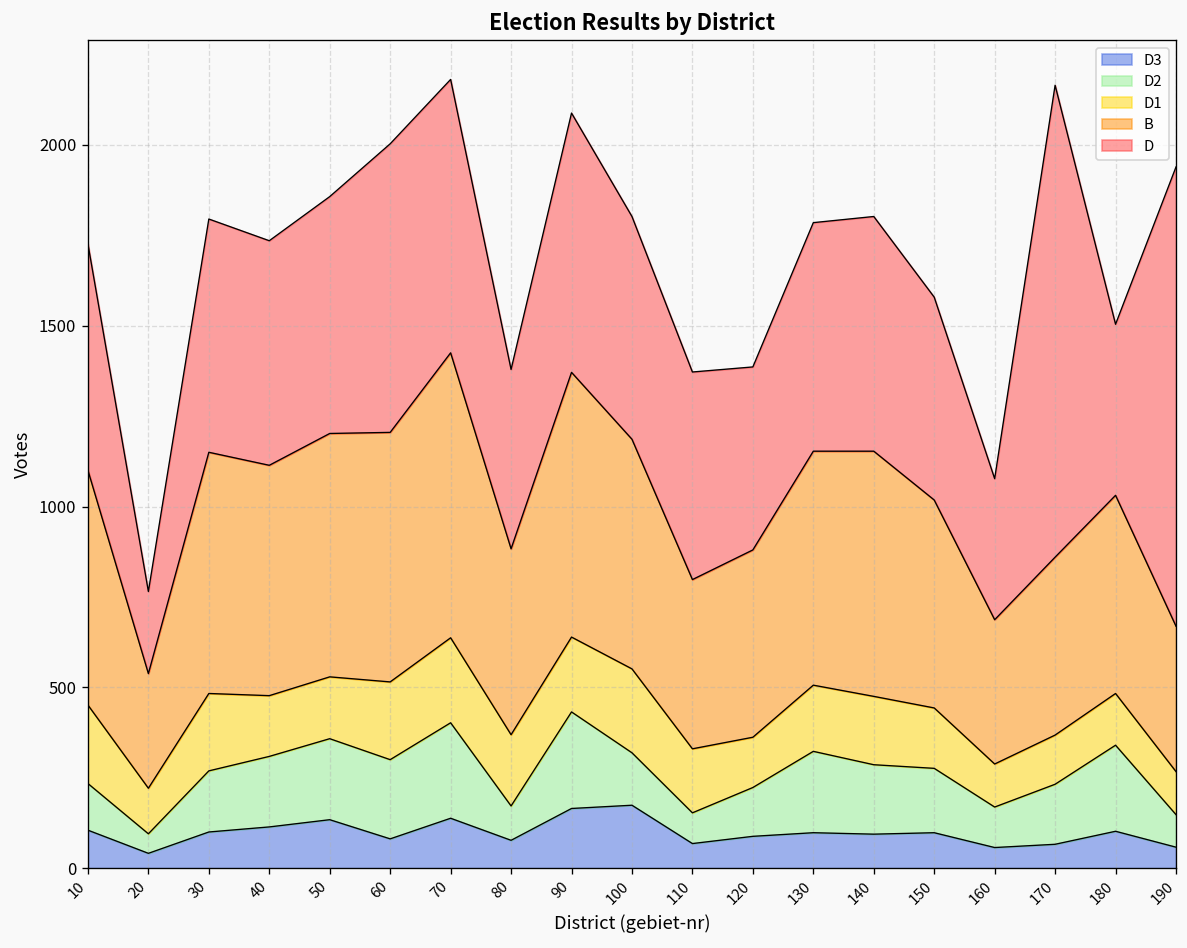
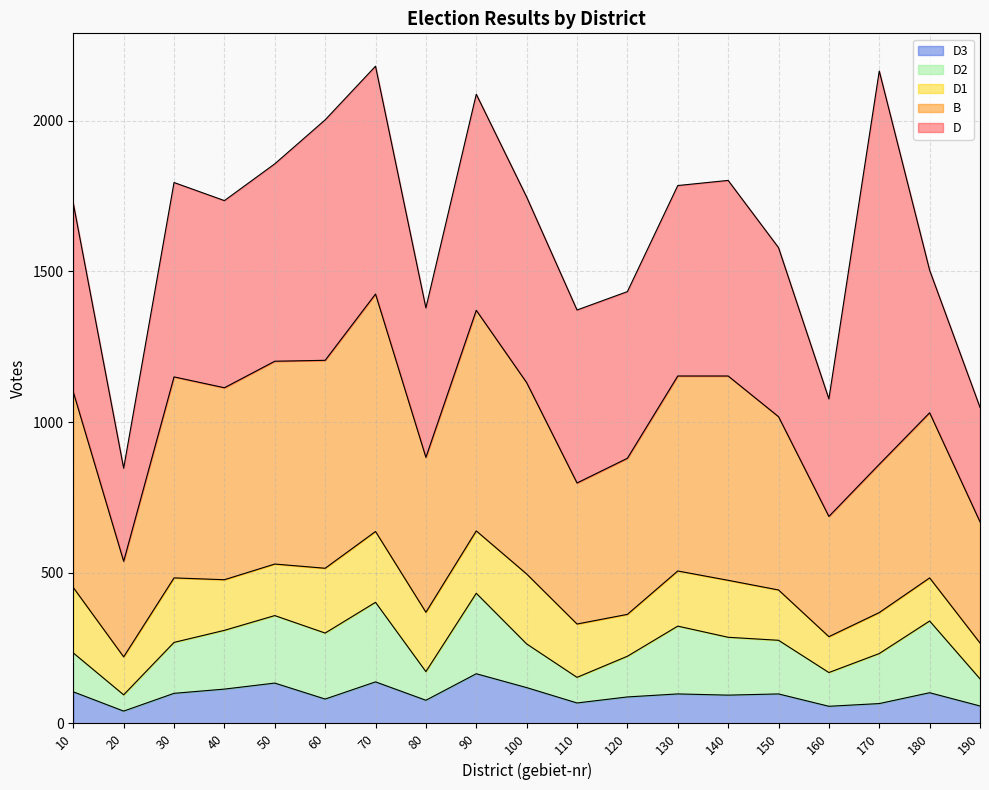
D, 20: 230 -> 310
D3, 100: 170 -> 120
D, 120: 510 -> 550
D, 190: 1270 -> 380
